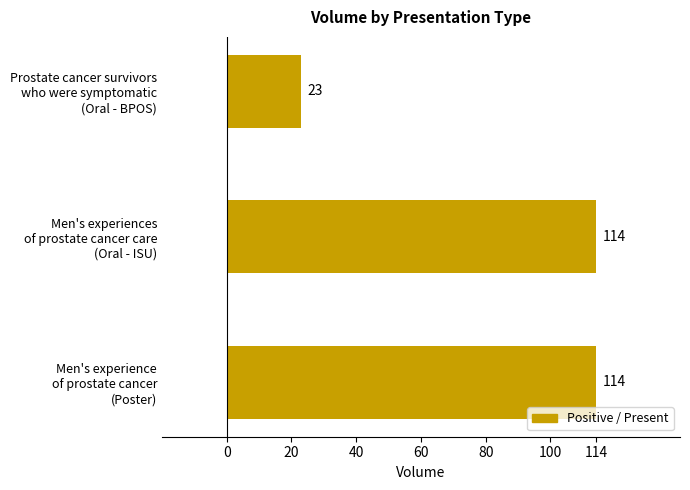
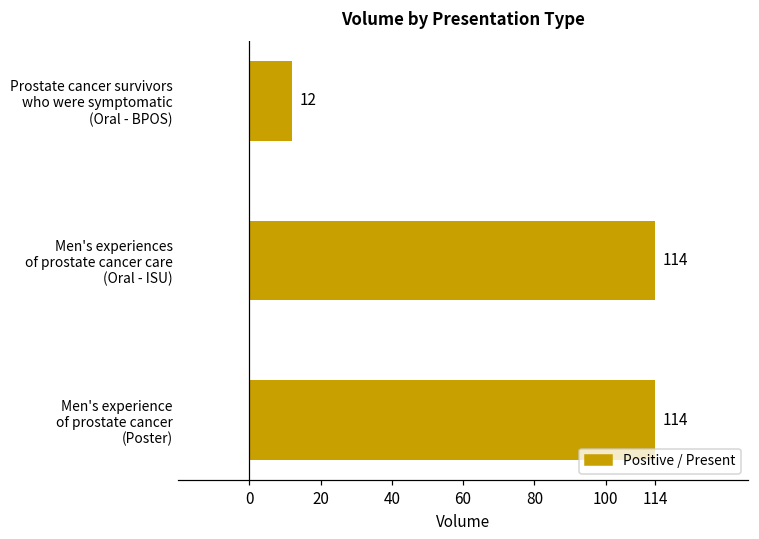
Prostate cancer survivors who were symptomatic (Oral - BPOS): 23 -> 12
